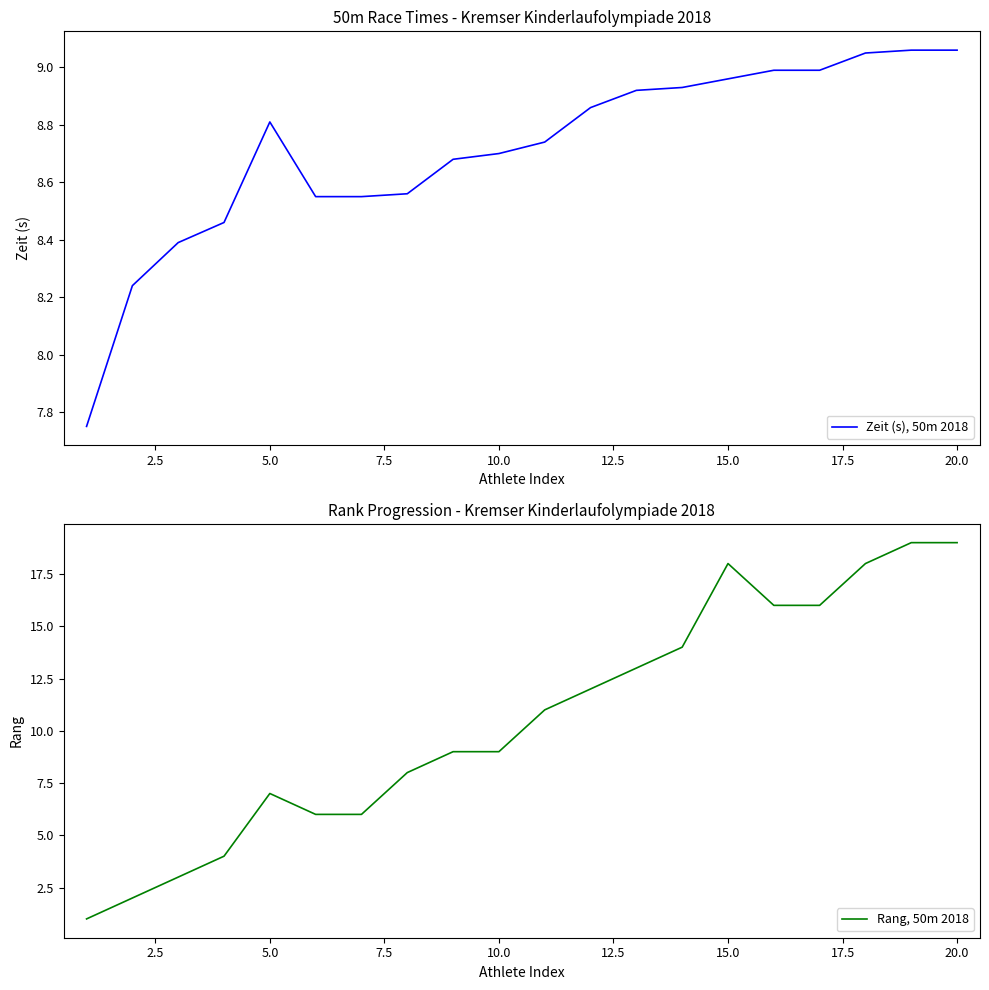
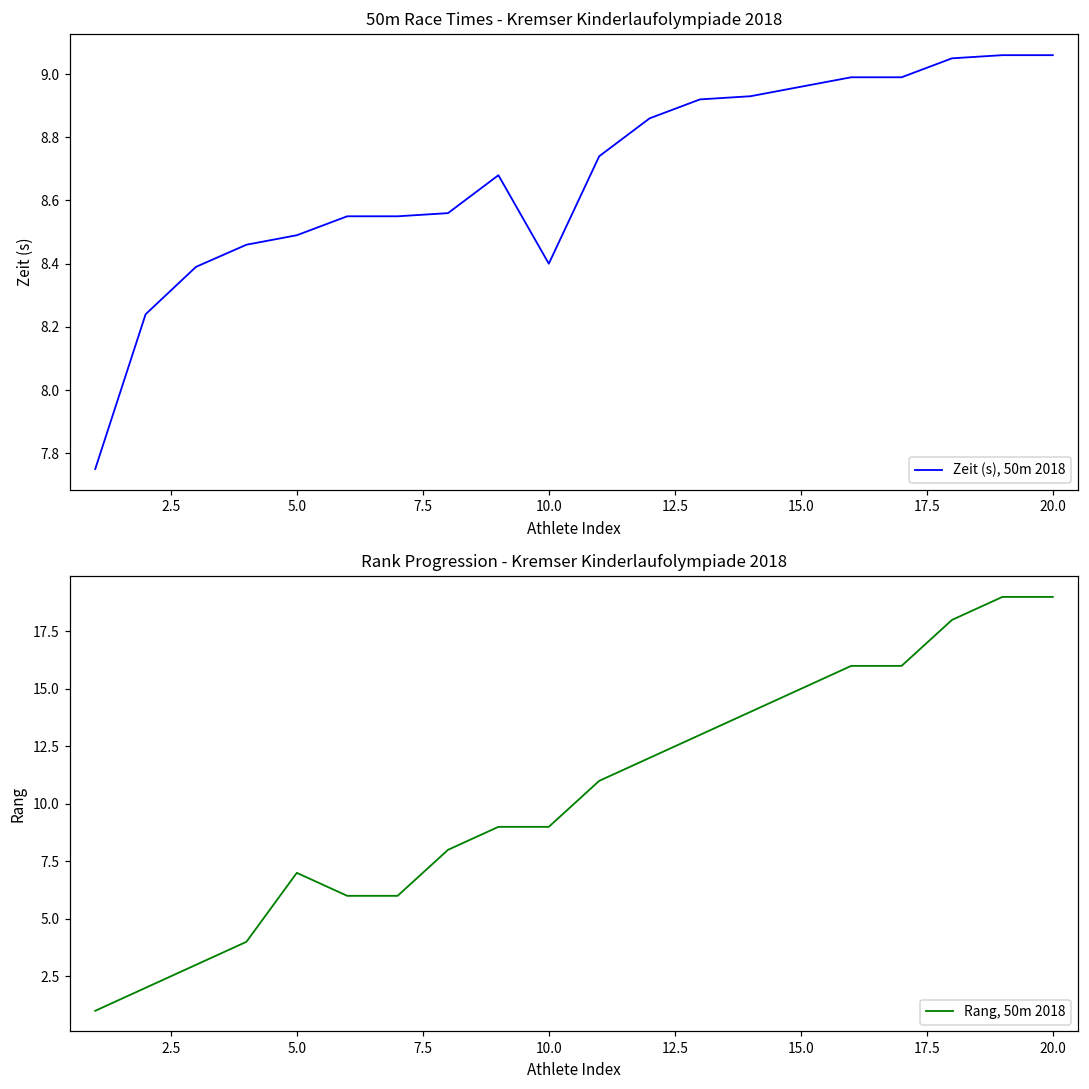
50m Race Times - Kremser Kinderlaufolympiade 2018, 5.0: 8.81 -> 8.49
50m Race Times - Kremser Kinderlaufolympiade 2018, 10.0: 8.7 -> 8.4
Rank Progression - Kremser Kinderlaufolympiade 2018, 15.0: 18 -> 15
